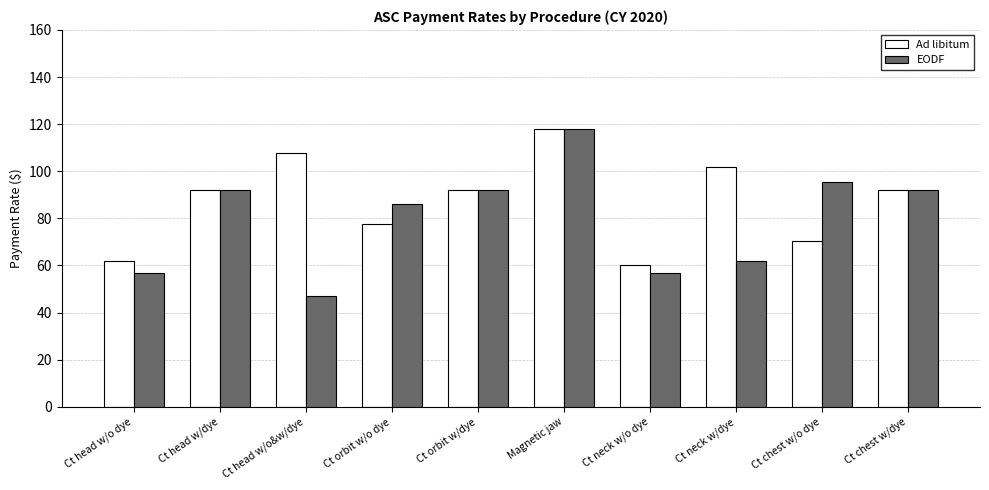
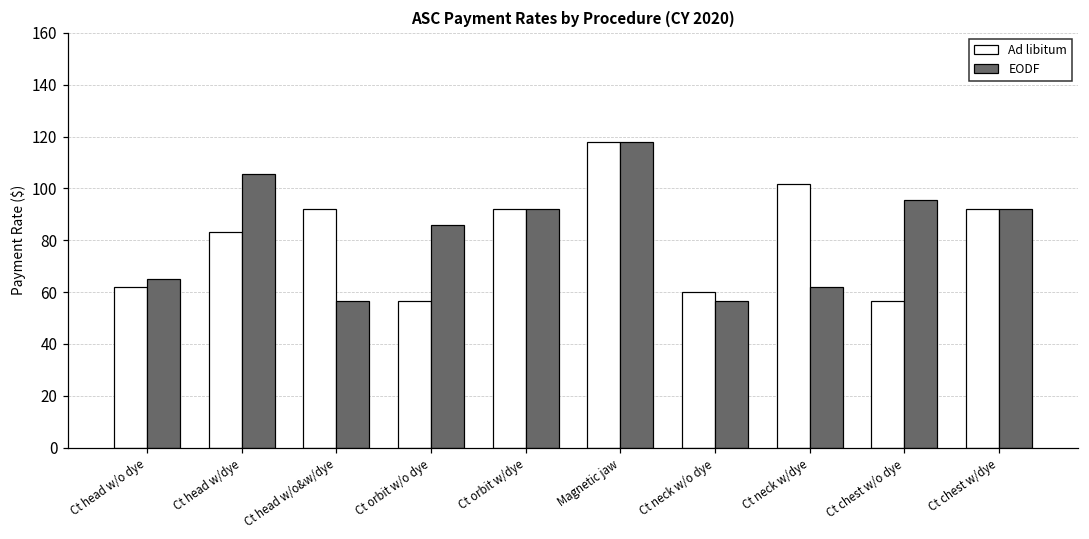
EODF, Ct head w/o dye: 57 -> 65
Ad libitum, Ct head w/dye: 92 -> 83
EODF, Ct head w/dye: 92 -> 106
Ad libitum, Ct head w/o&w/dye: 108 -> 92
EODF, Ct head w/o&w/dye: 47 -> 57
Ad libitum, Ct orbit w/o dye: 78 -> 57
Ad libitum, Ct chest w/o dye: 70 -> 57
